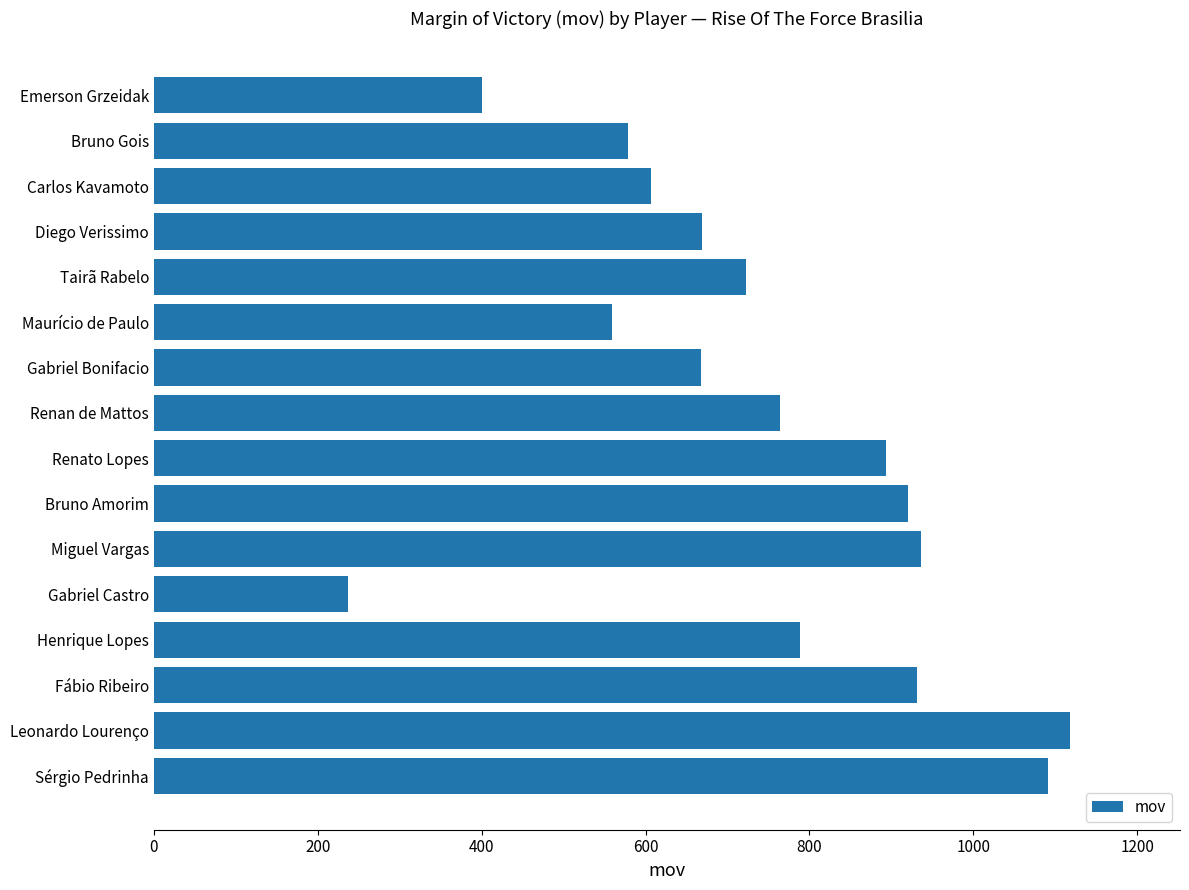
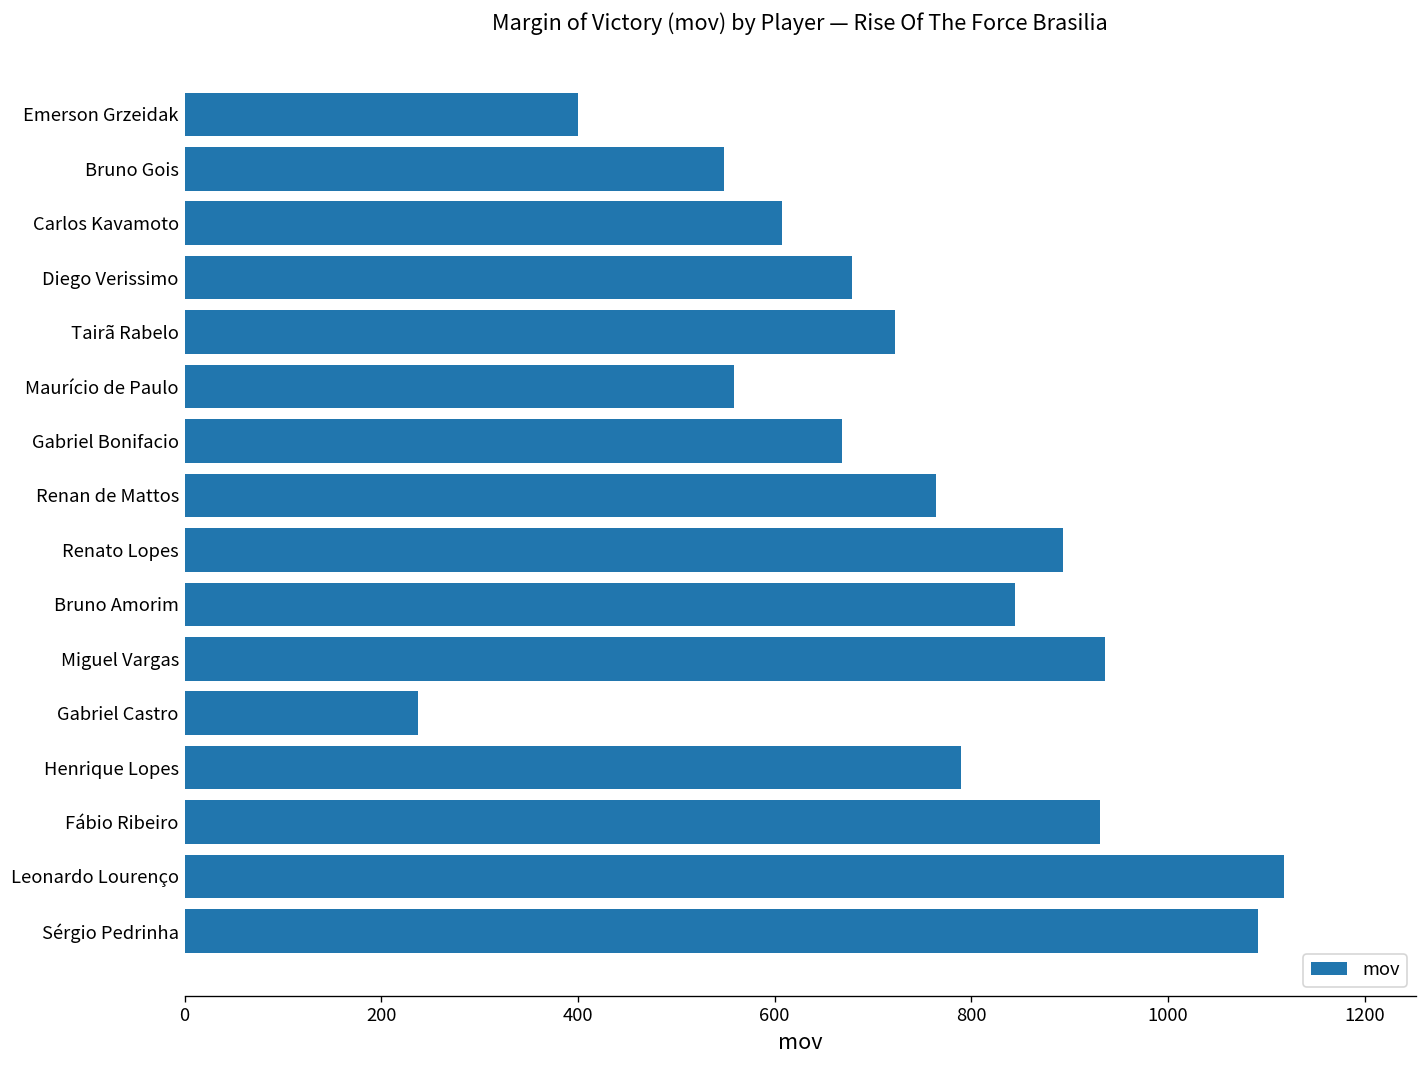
Bruno Gois: 580 -> 550
Diego Verissimo: 670 -> 680
Bruno Amorim: 920 -> 840
